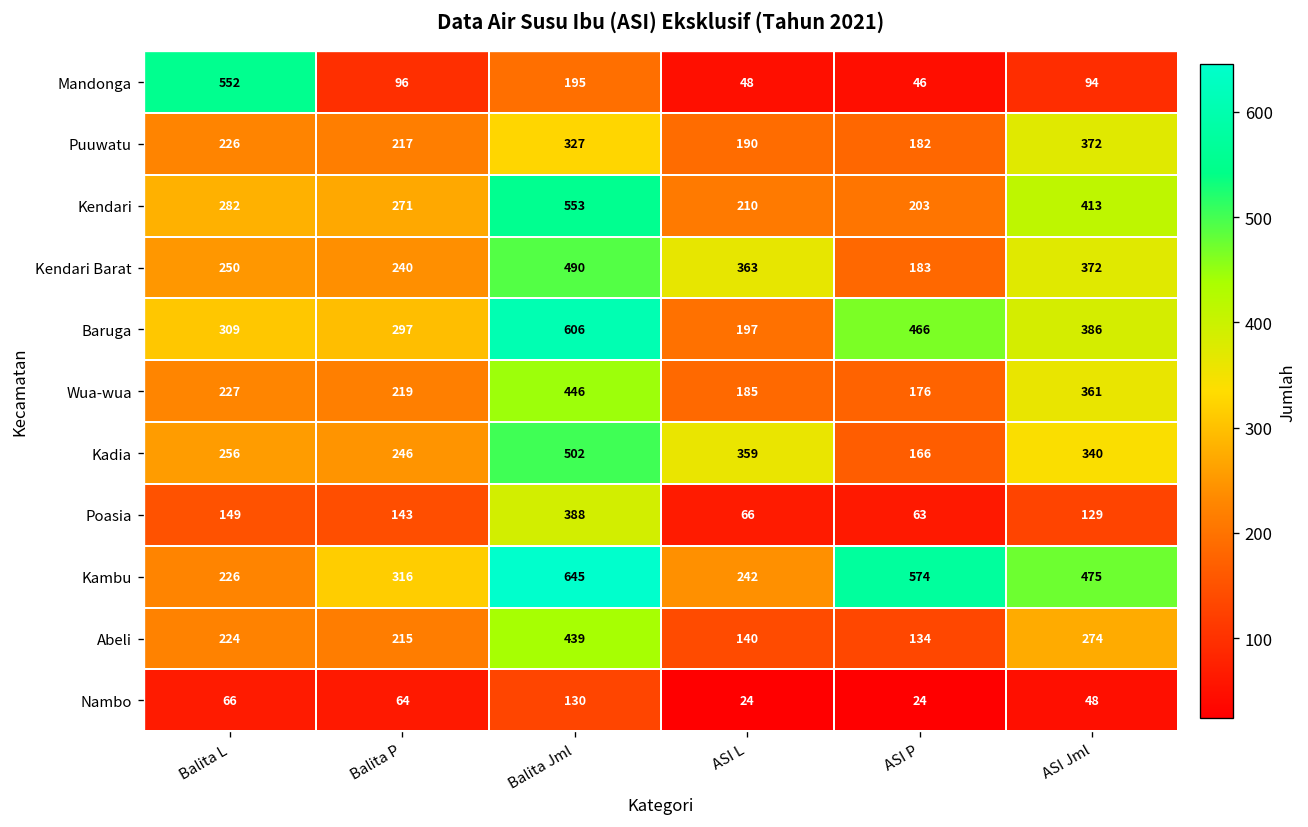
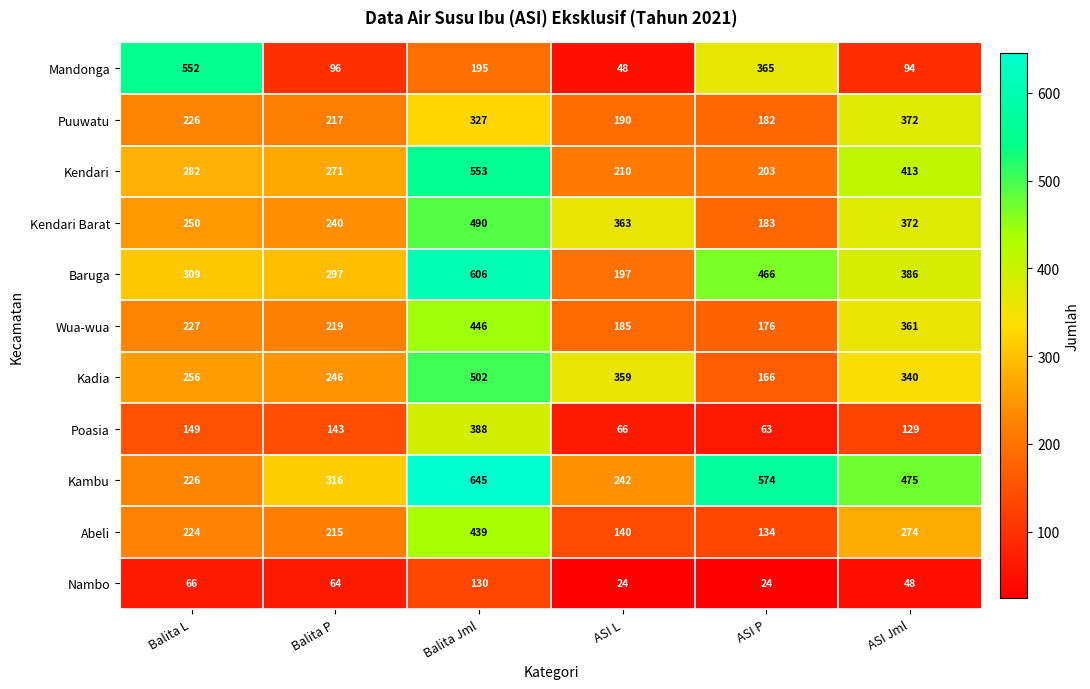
Mandonga, ASI P: 46 -> 365
